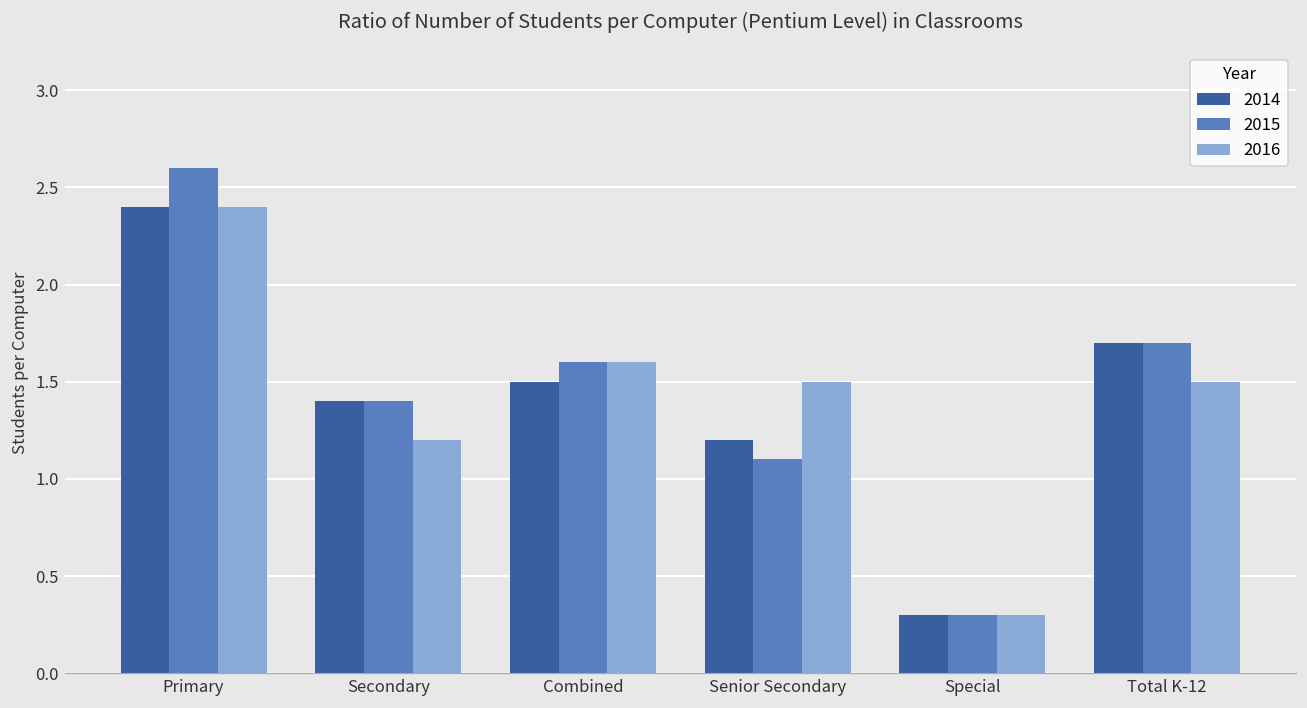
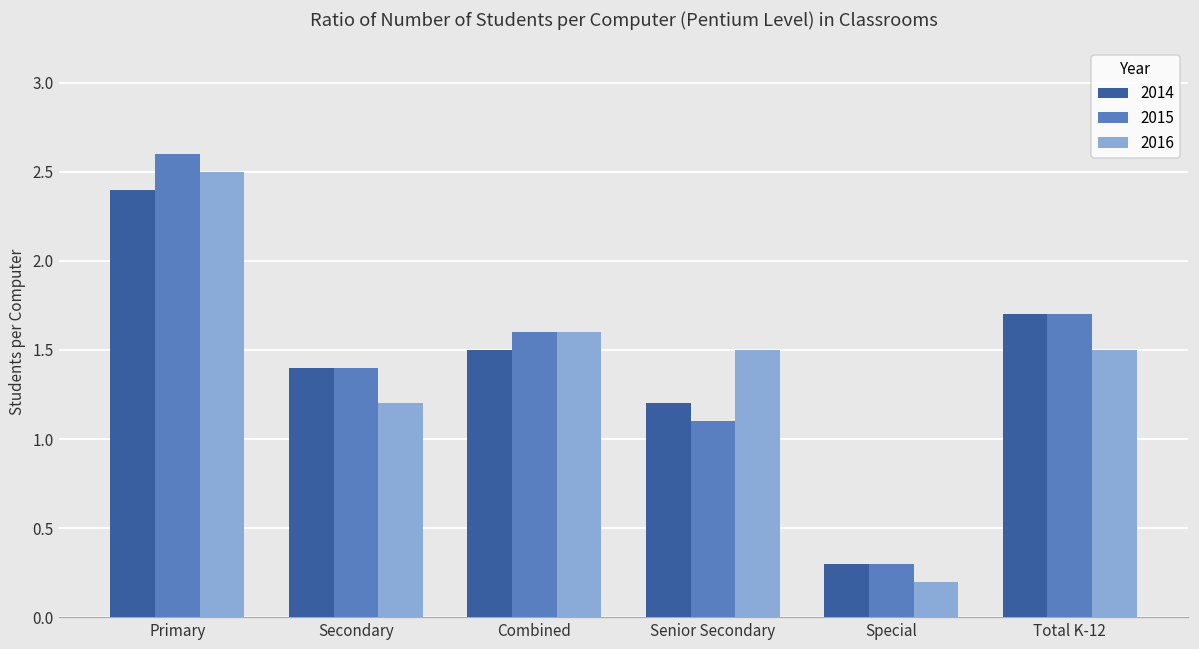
2016, Primary: 2.4 -> 2.5
2016, Special: 0.3 -> 0.2
